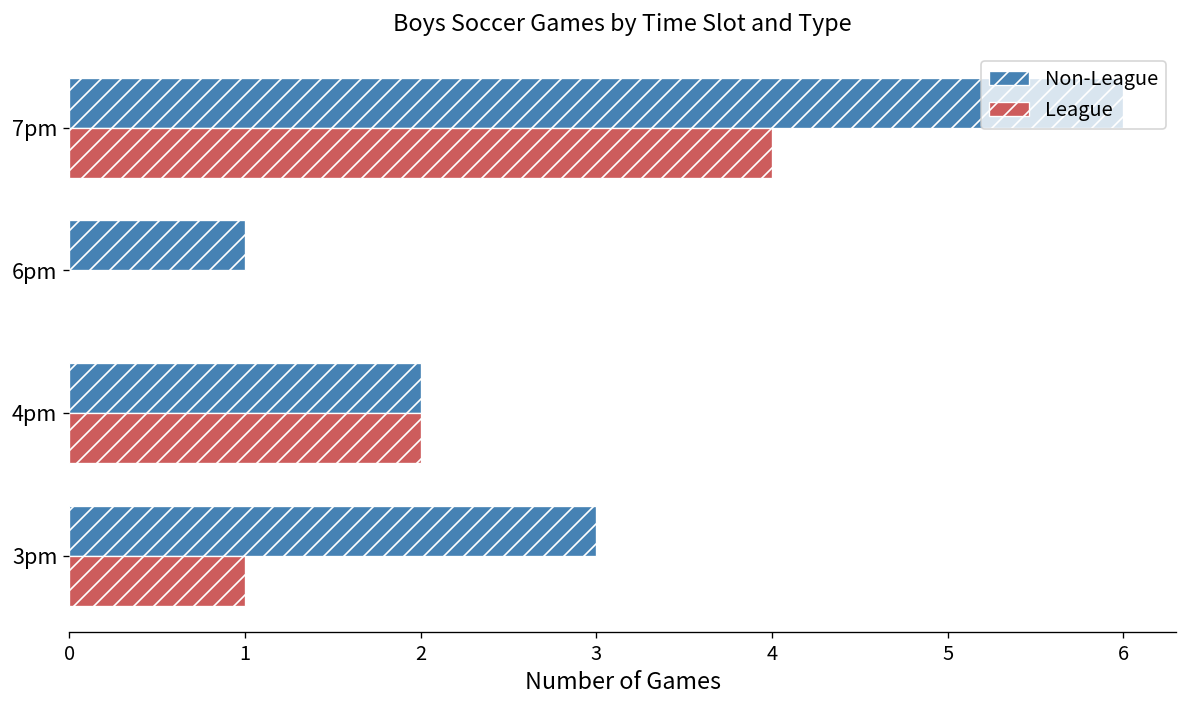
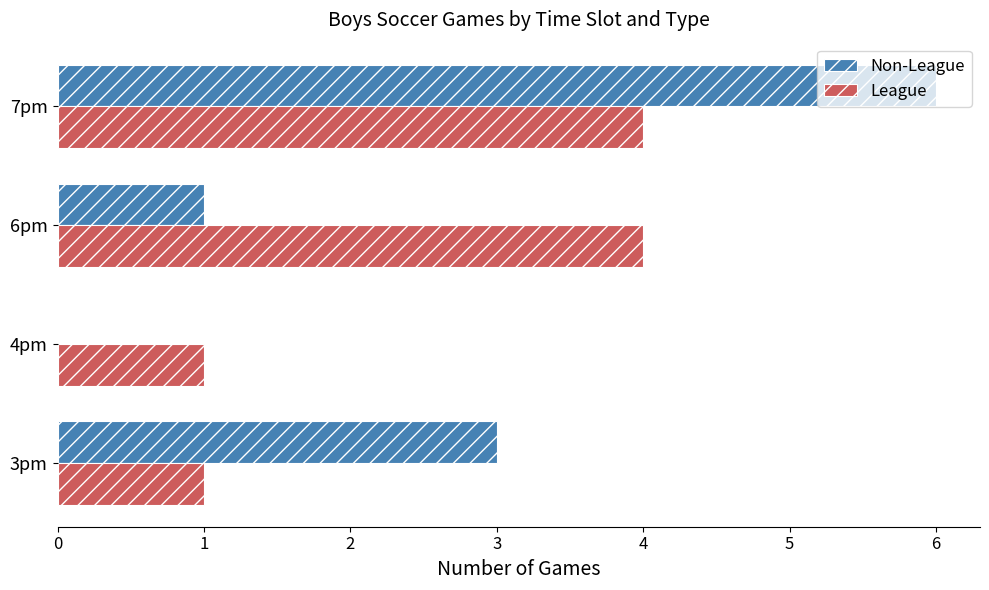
League, 6pm: 0 -> 4
Non-League, 4pm: 2 -> 0
League, 4pm: 2 -> 1
